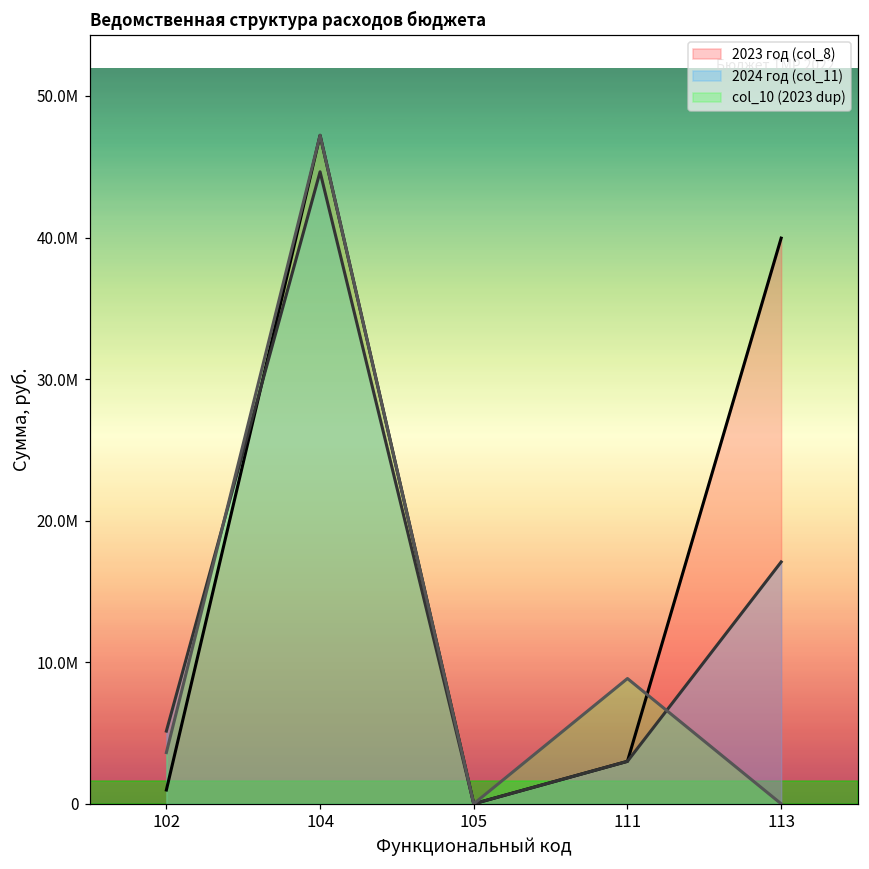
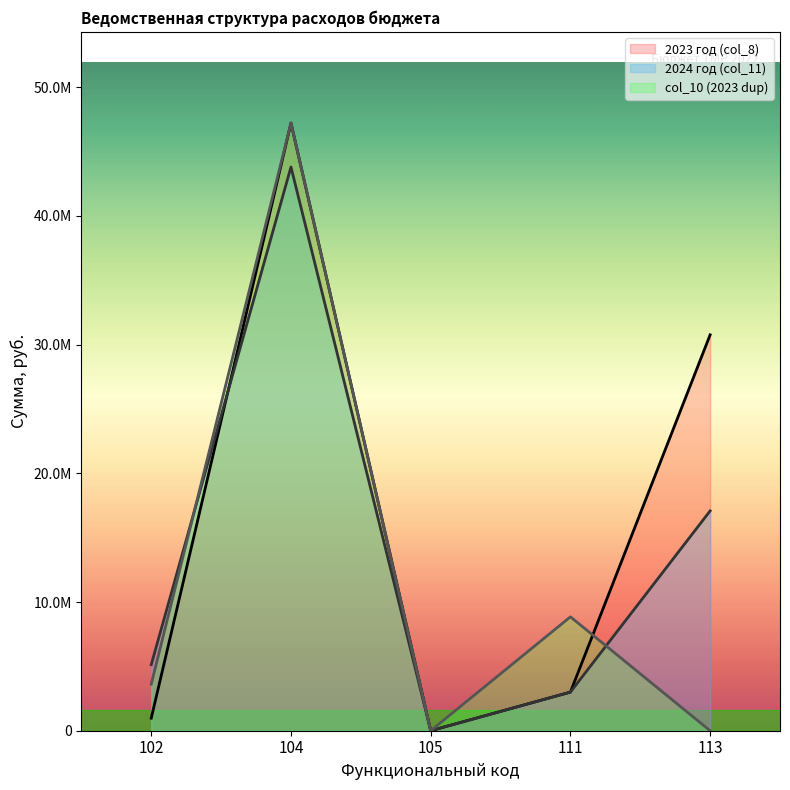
2024 год (col_11), 104: 44600000 -> 43800000
2023 год (col_8), 113: 40000000 -> 30800000
